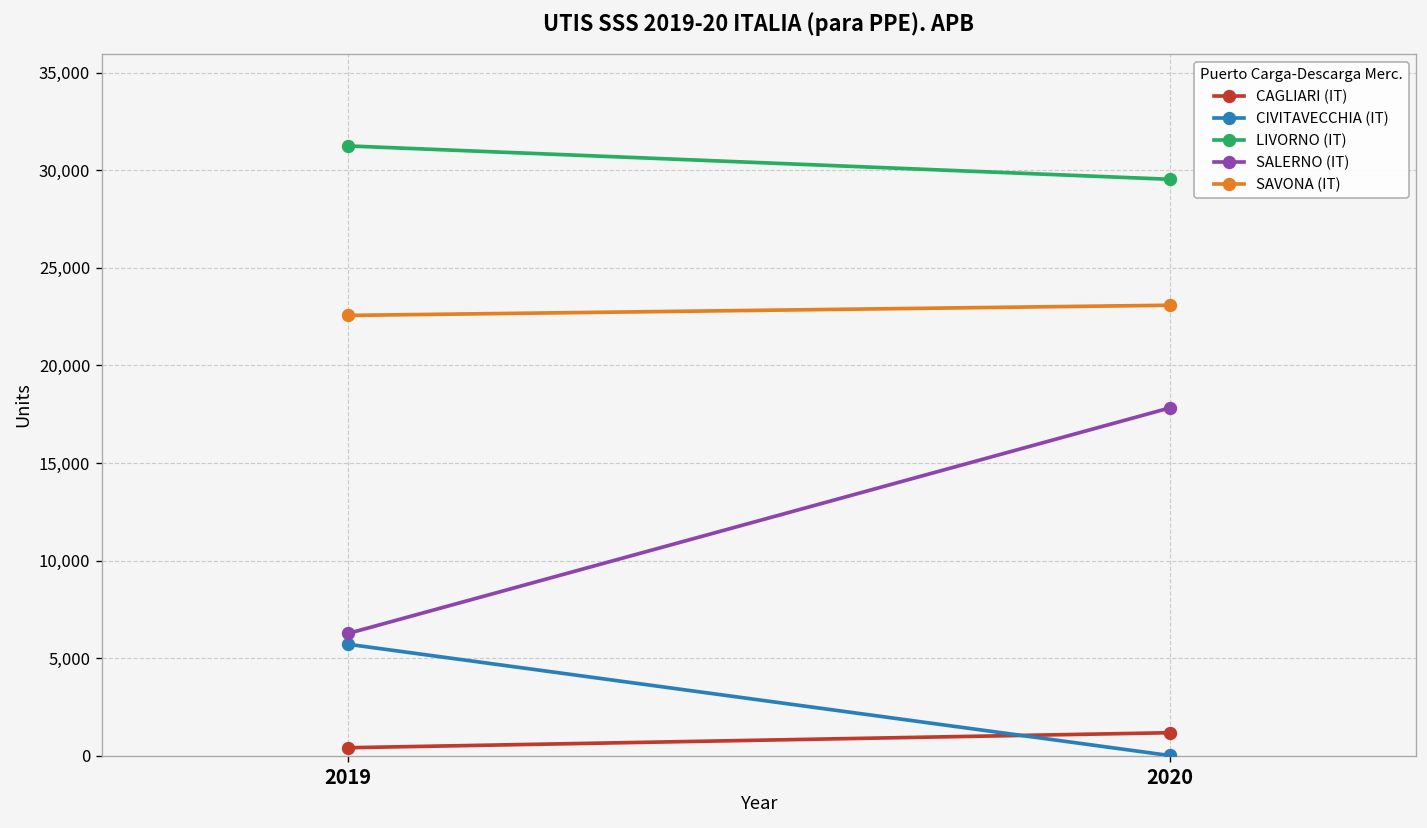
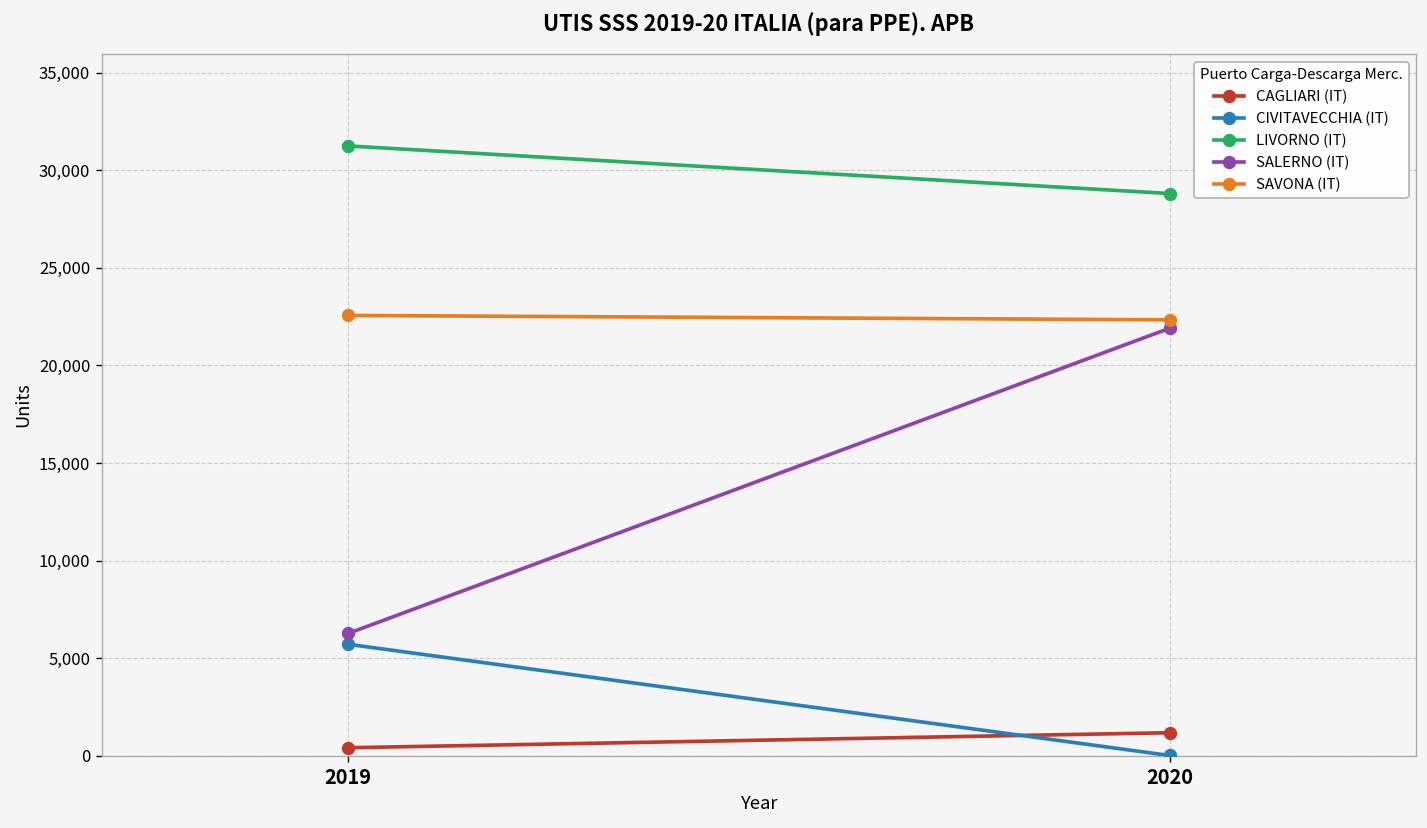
LIVORNO (IT), 2020: 29,500 -> 28,800
SALERNO (IT), 2020: 17,800 -> 21,900
SAVONA (IT), 2020: 23,100 -> 22,300
